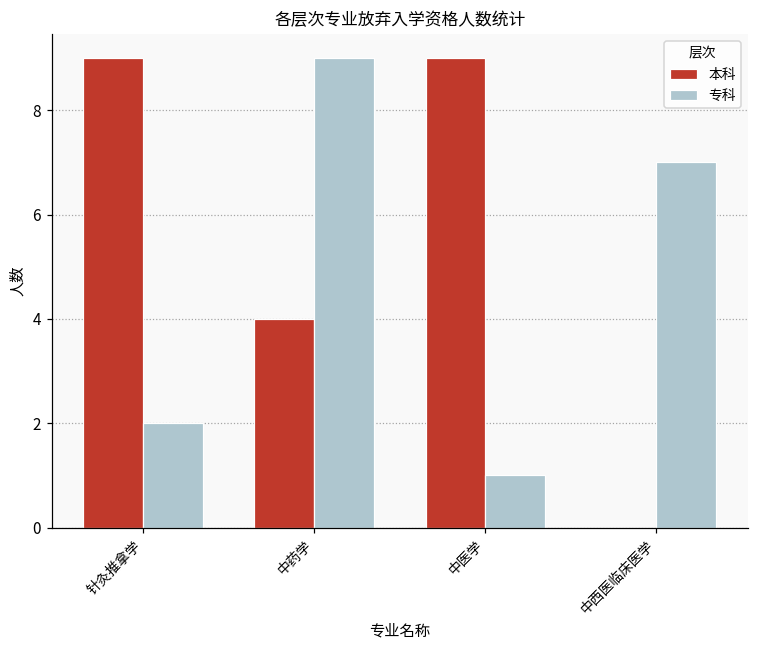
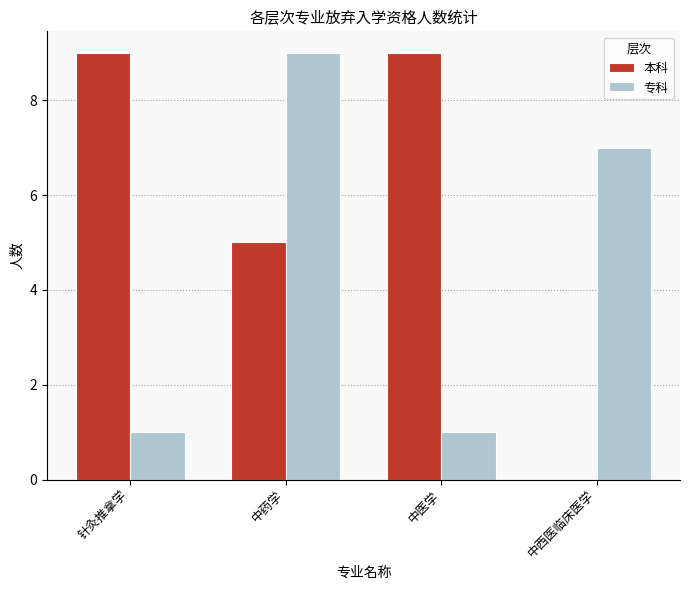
专科, 针灸推拿学: 2 -> 1
本科, 中药学: 4 -> 5
